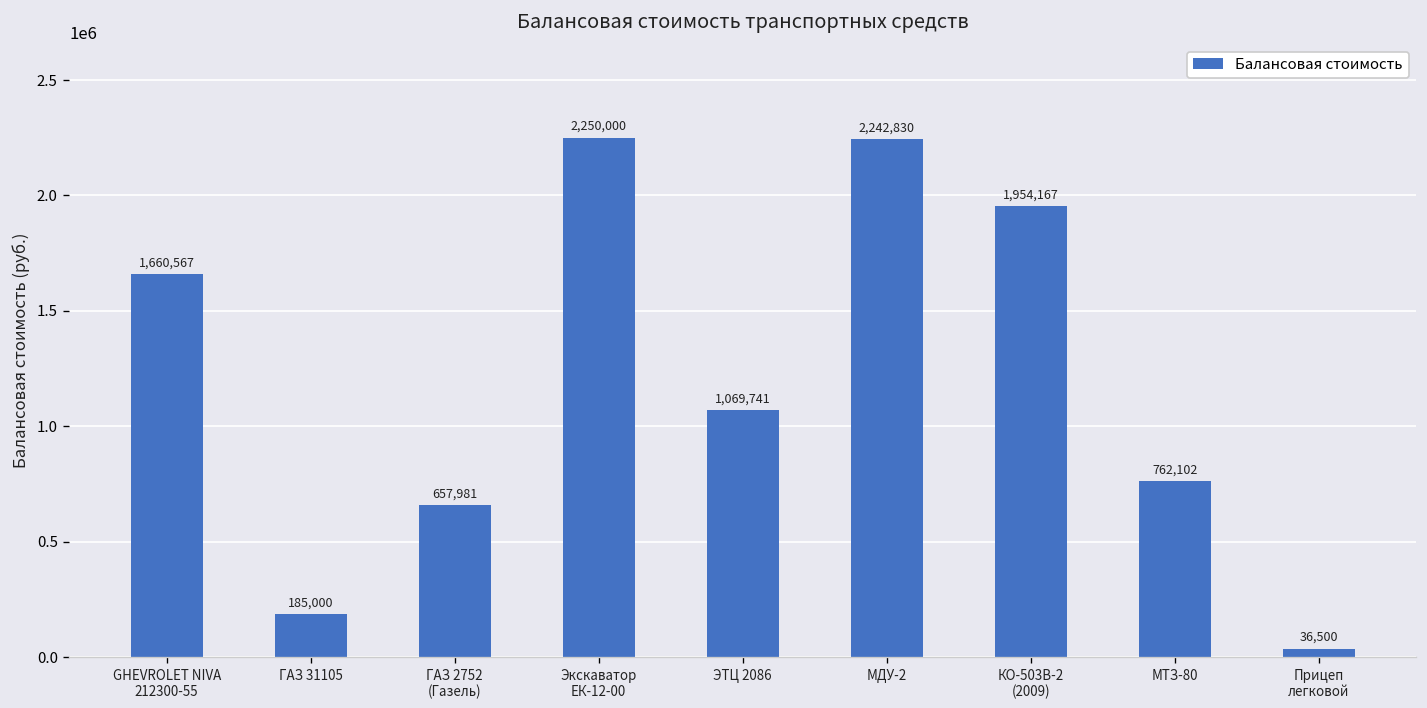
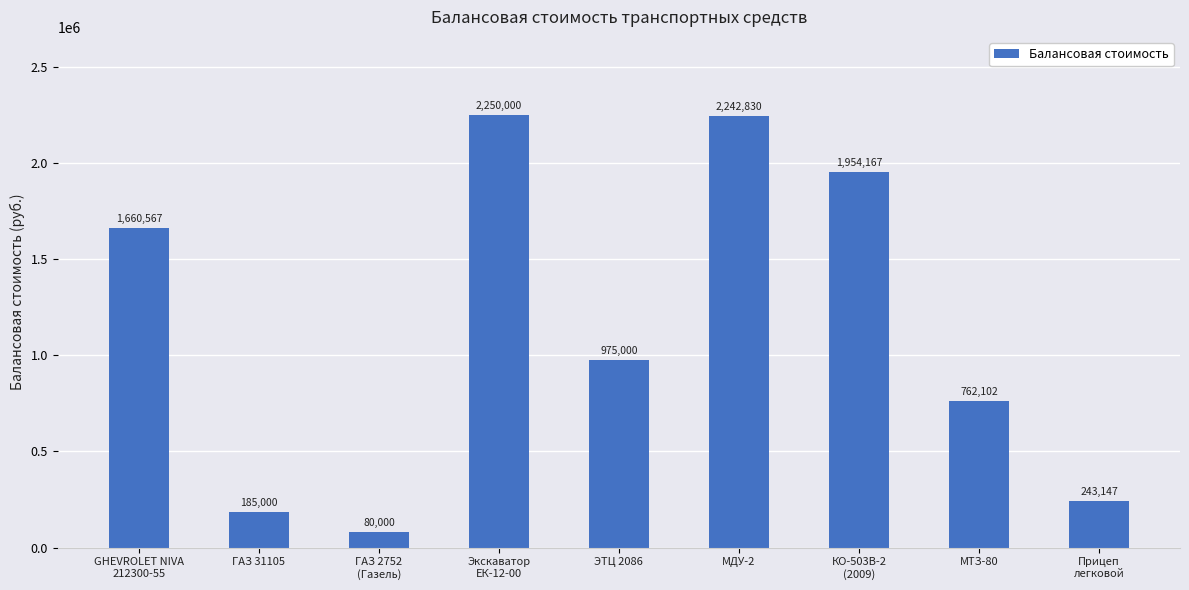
ГАЗ 2752 (Газель): 657,981 -> 80,000
ЭТЦ 2086: 1,069,741 -> 975,000
Прицеп легковой: 36,500 -> 243,147
